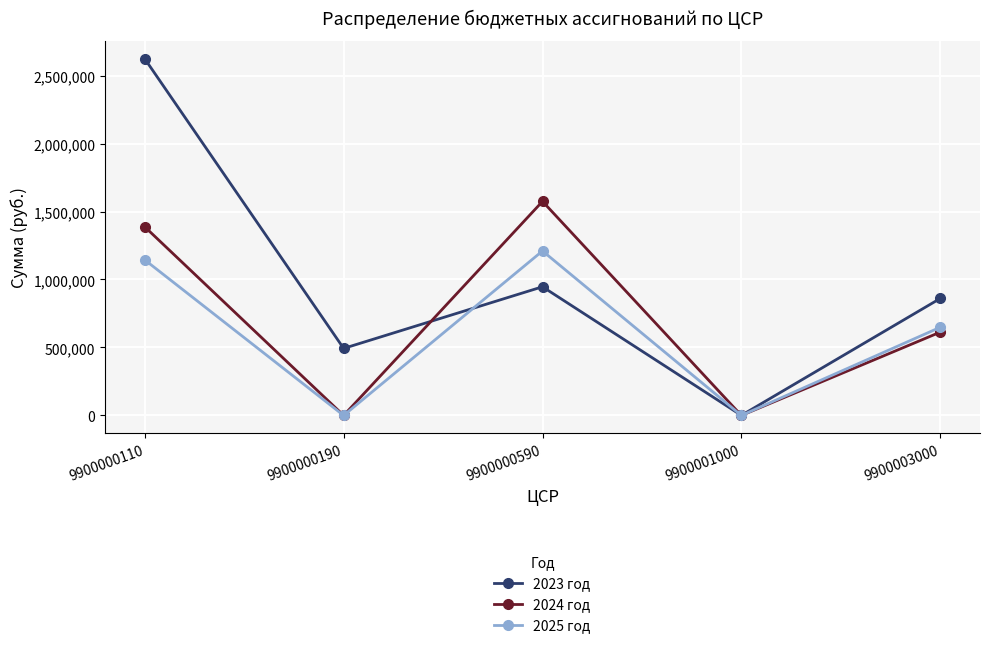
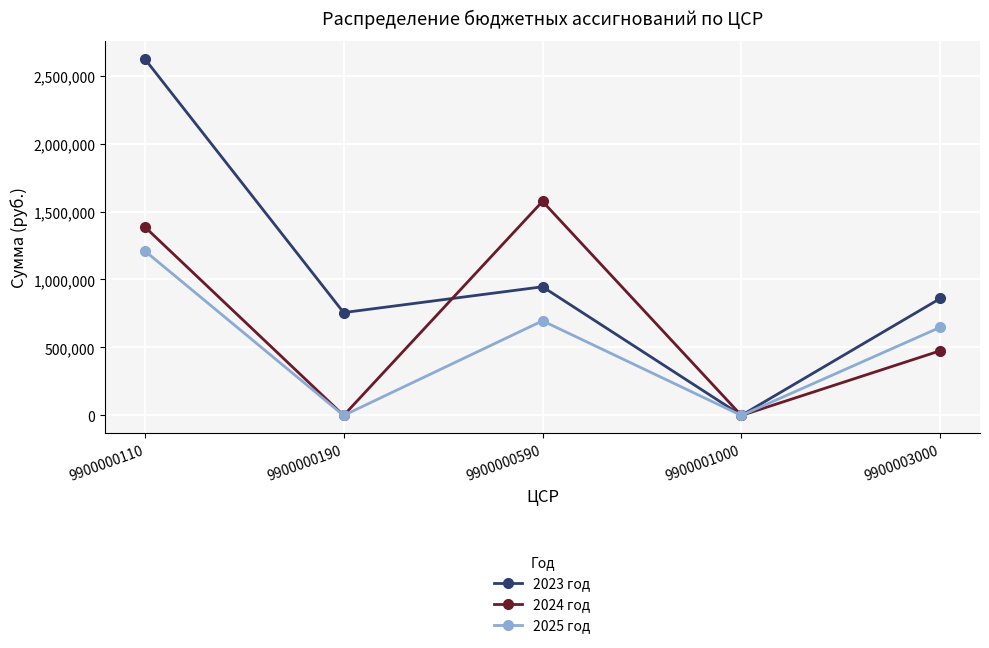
2025 год, 9900000110: 1,140,000 -> 1,210,000
2023 год, 9900000190: 490,000 -> 760,000
2025 год, 9900000590: 1,210,000 -> 700,000
2024 год, 9900003000: 610,000 -> 480,000
